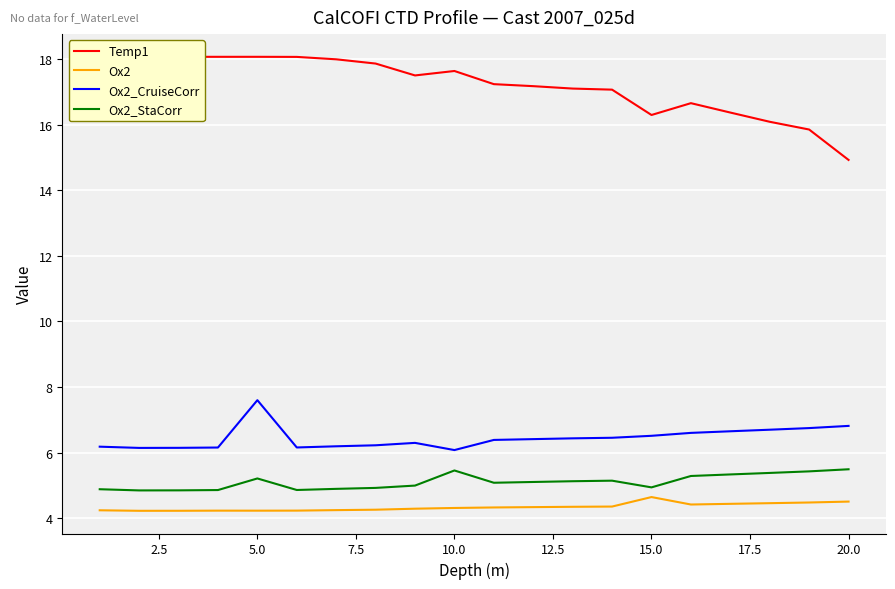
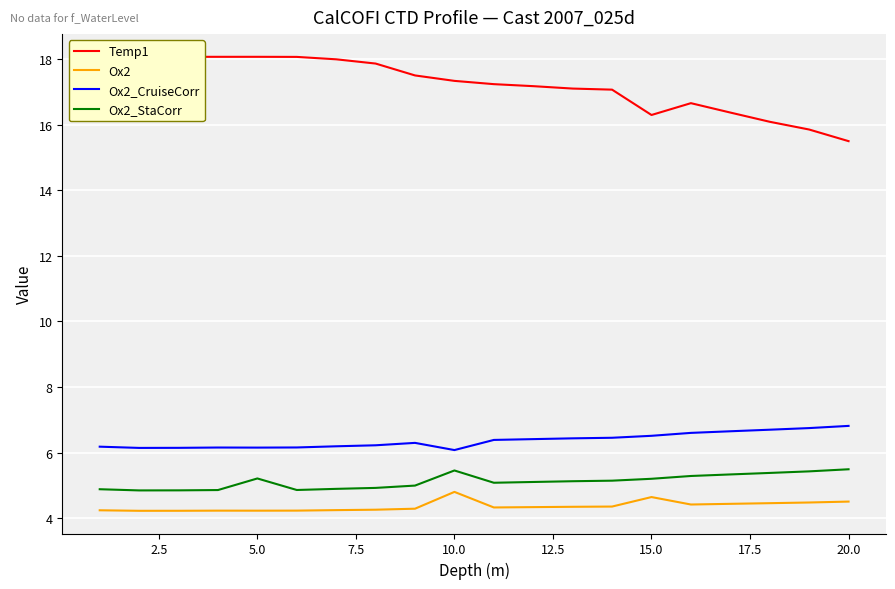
Ox2_CruiseCorr, 5.0: 7.6 -> 6.2
Temp1, 10.0: 17.6 -> 17.3
Ox2, 10.0: 4.3 -> 4.8
Ox2_StaCorr, 15.0: 4.9 -> 5.2
Temp1, 20.0: 14.9 -> 15.5
